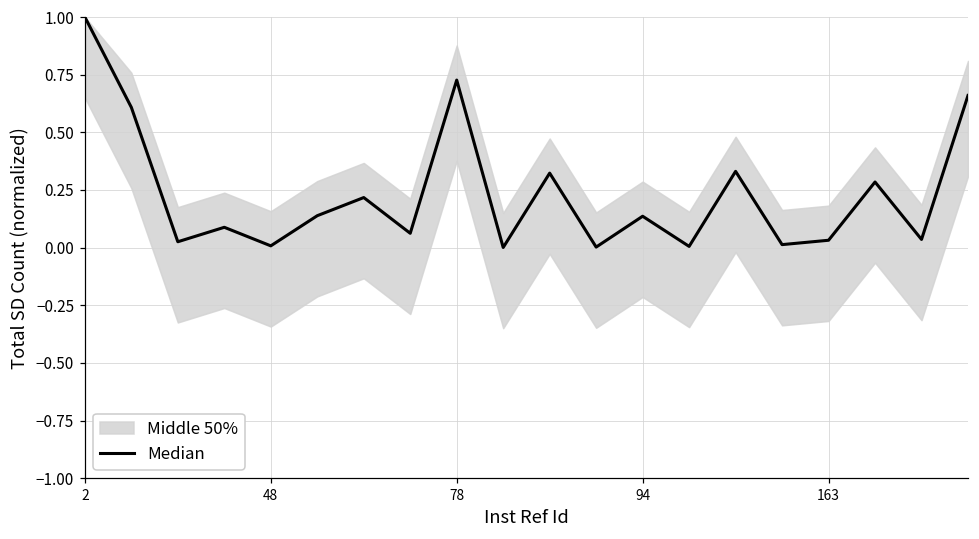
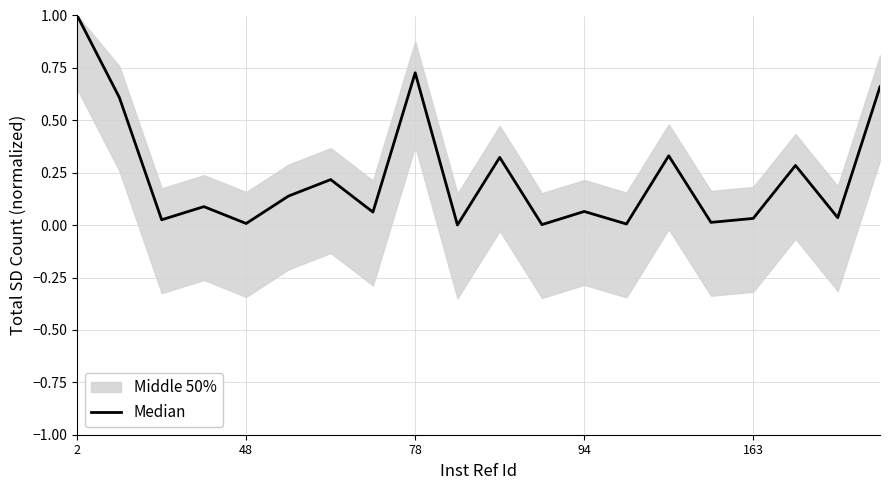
Median, 94: 0.14 -> 0.07
